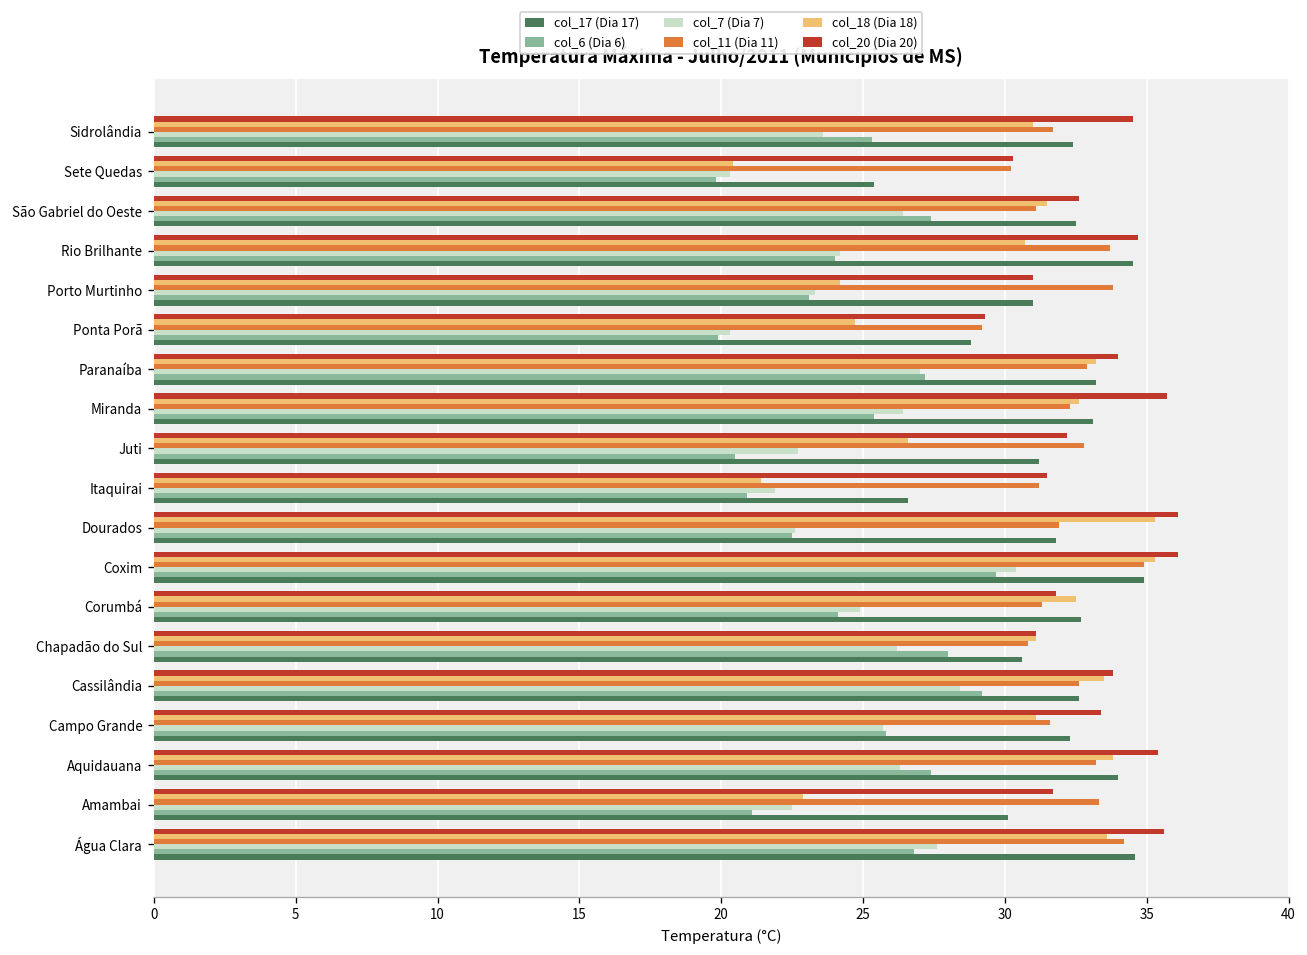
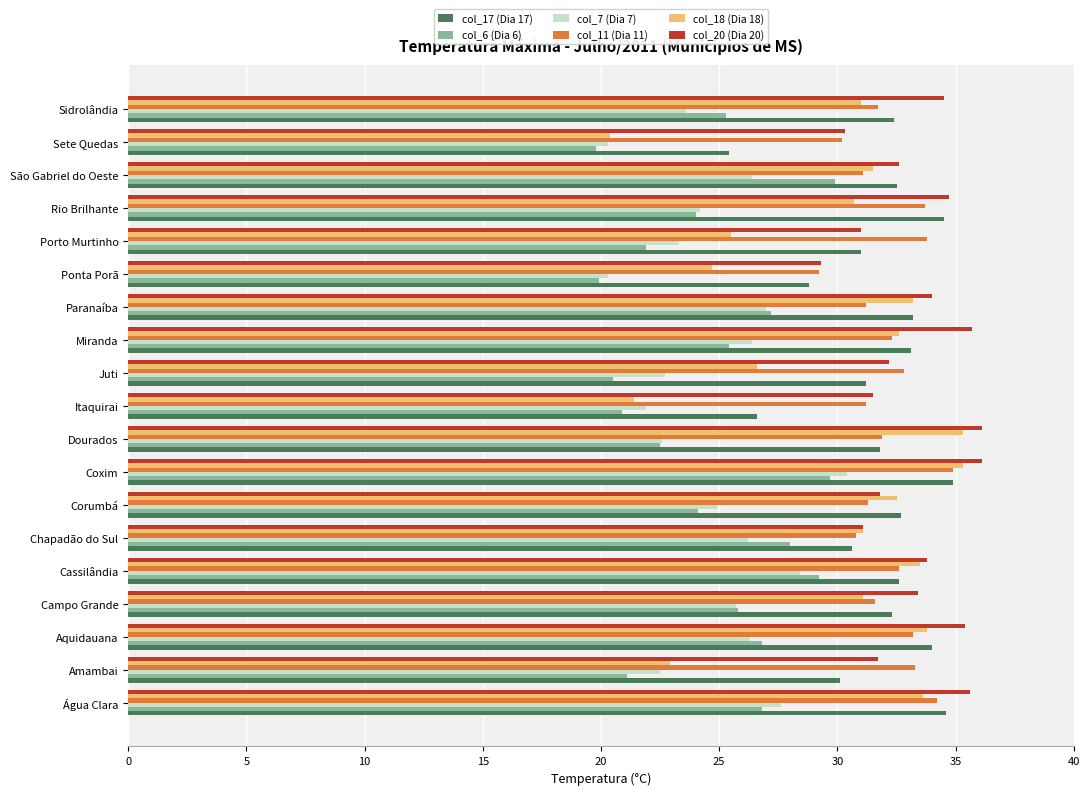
col_6 (Dia 6), São Gabriel do Oeste: 27.4 -> 29.9
col_18 (Dia 18), Porto Murtinho: 24.2 -> 25.5
col_6 (Dia 6), Porto Murtinho: 23.1 -> 21.9
col_11 (Dia 11), Paranaíba: 32.9 -> 31.2
col_6 (Dia 6), Aquidauana: 27.4 -> 26.8
